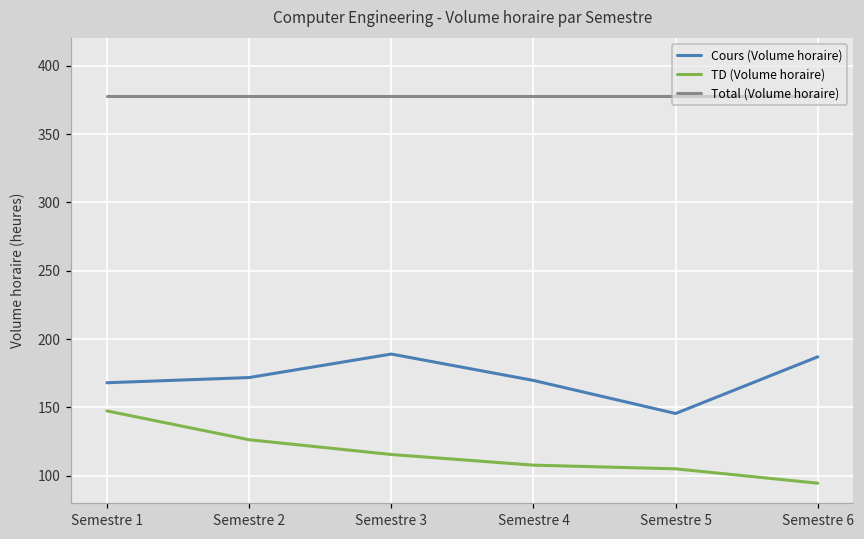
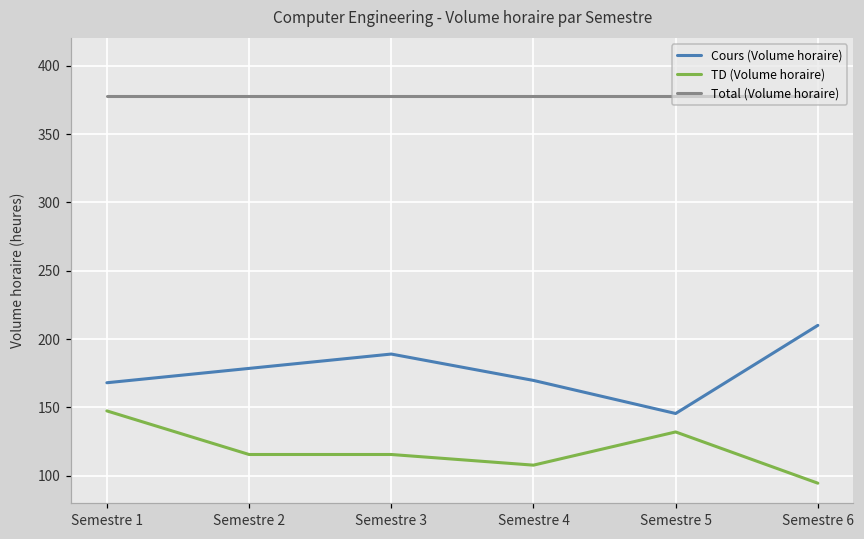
Cours (Volume horaire), Semestre 2: 172 -> 179
TD (Volume horaire), Semestre 2: 126 -> 116
TD (Volume horaire), Semestre 5: 105 -> 132
Cours (Volume horaire), Semestre 6: 187 -> 210
